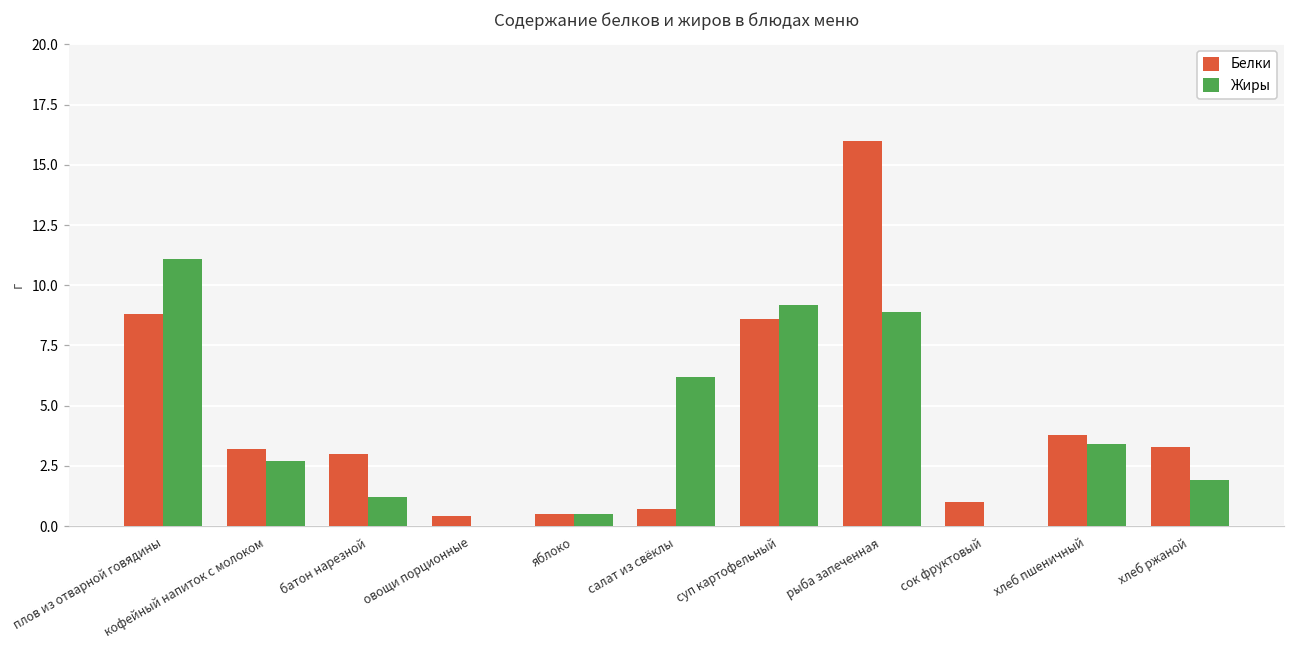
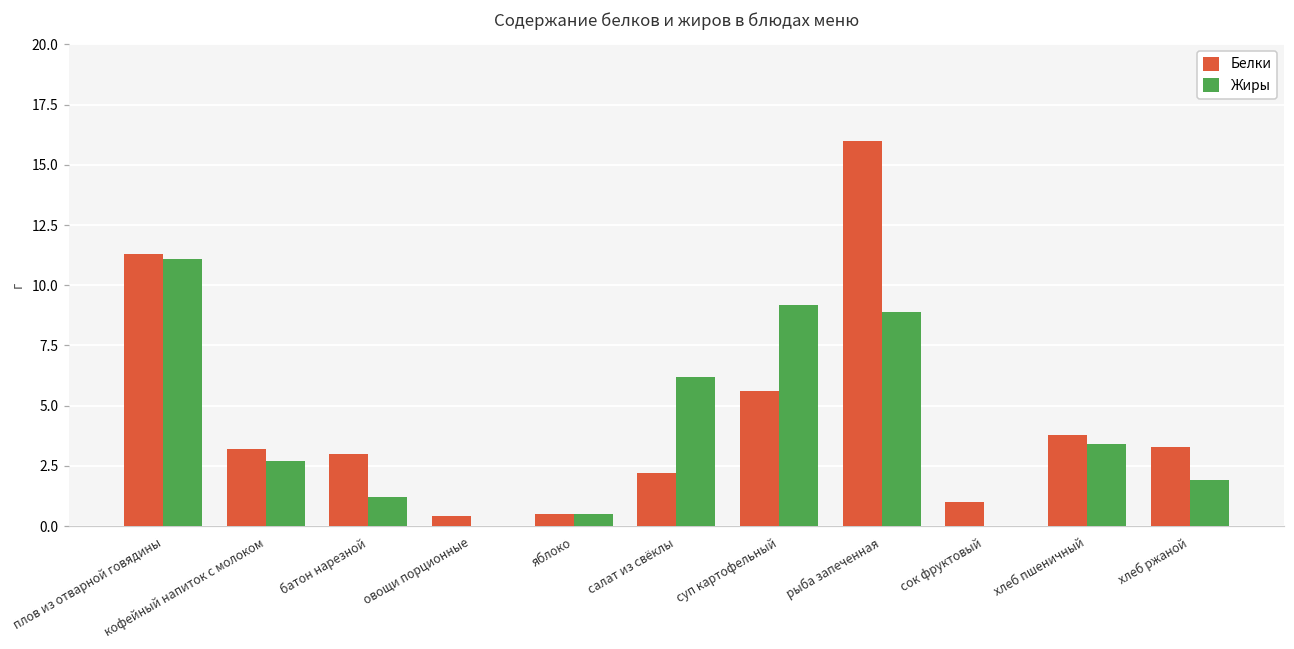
Белки, плов из отварной говядины: 8.8 -> 11.3
Белки, салат из свёклы: 0.7 -> 2.2
Белки, суп картофельный: 8.6 -> 5.6
